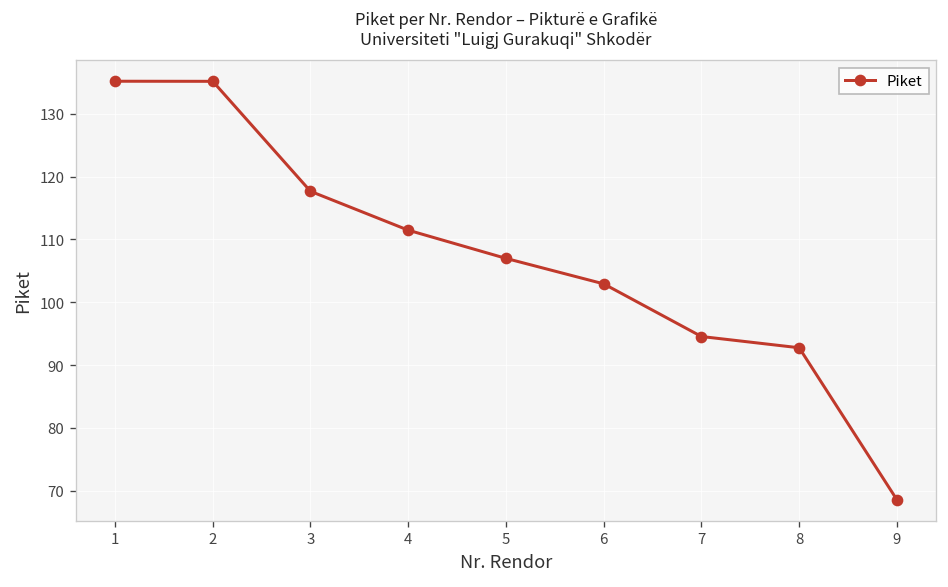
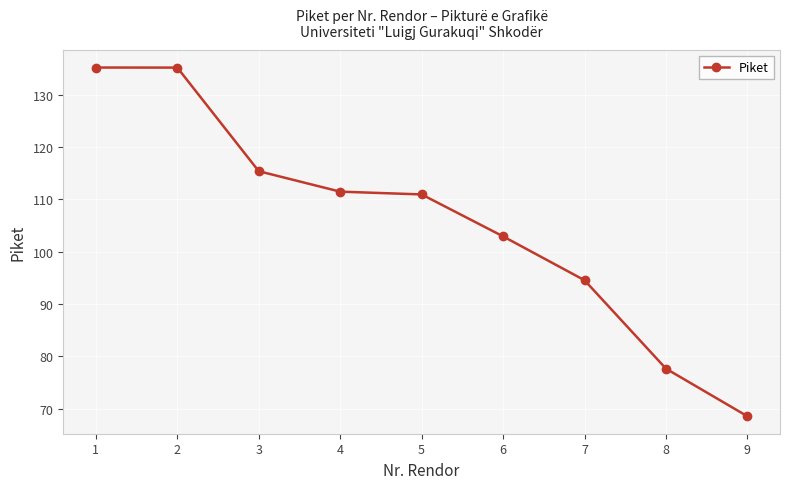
3: 118 -> 115
5: 107 -> 111
8: 93 -> 78
